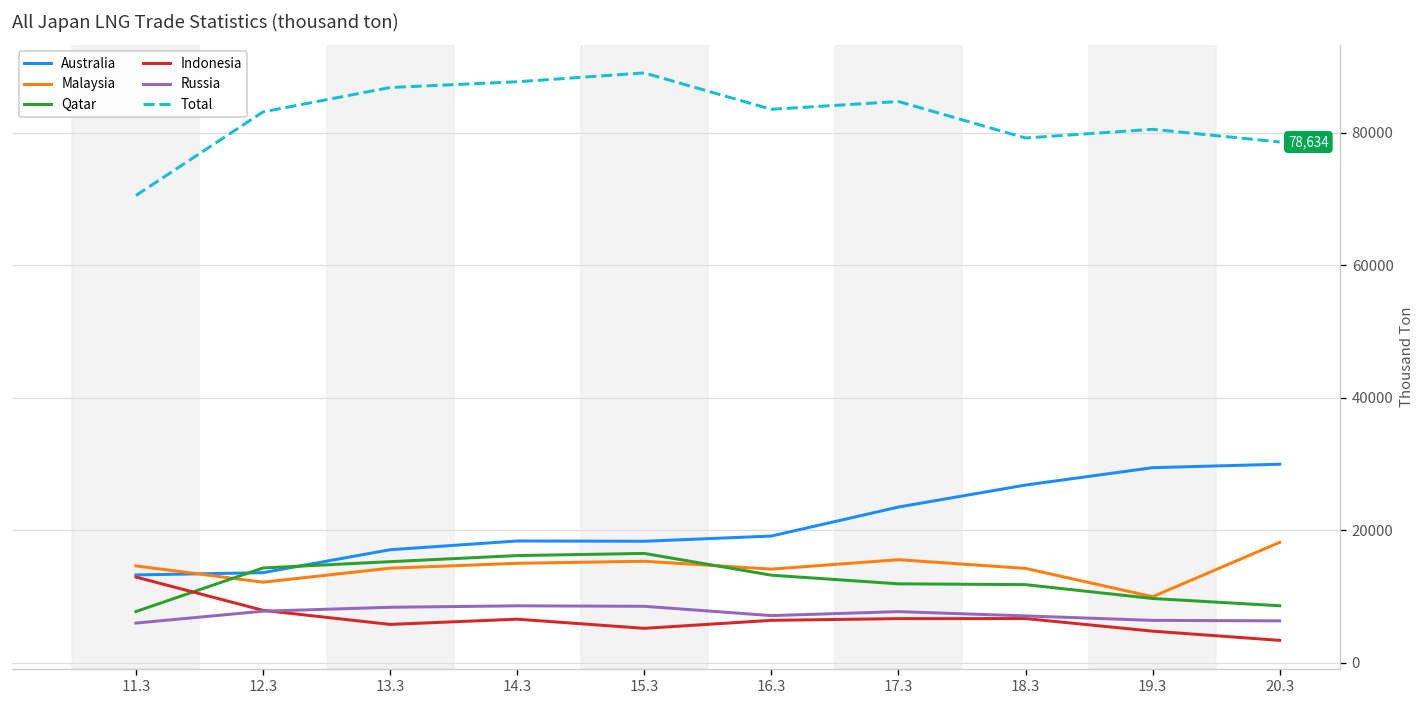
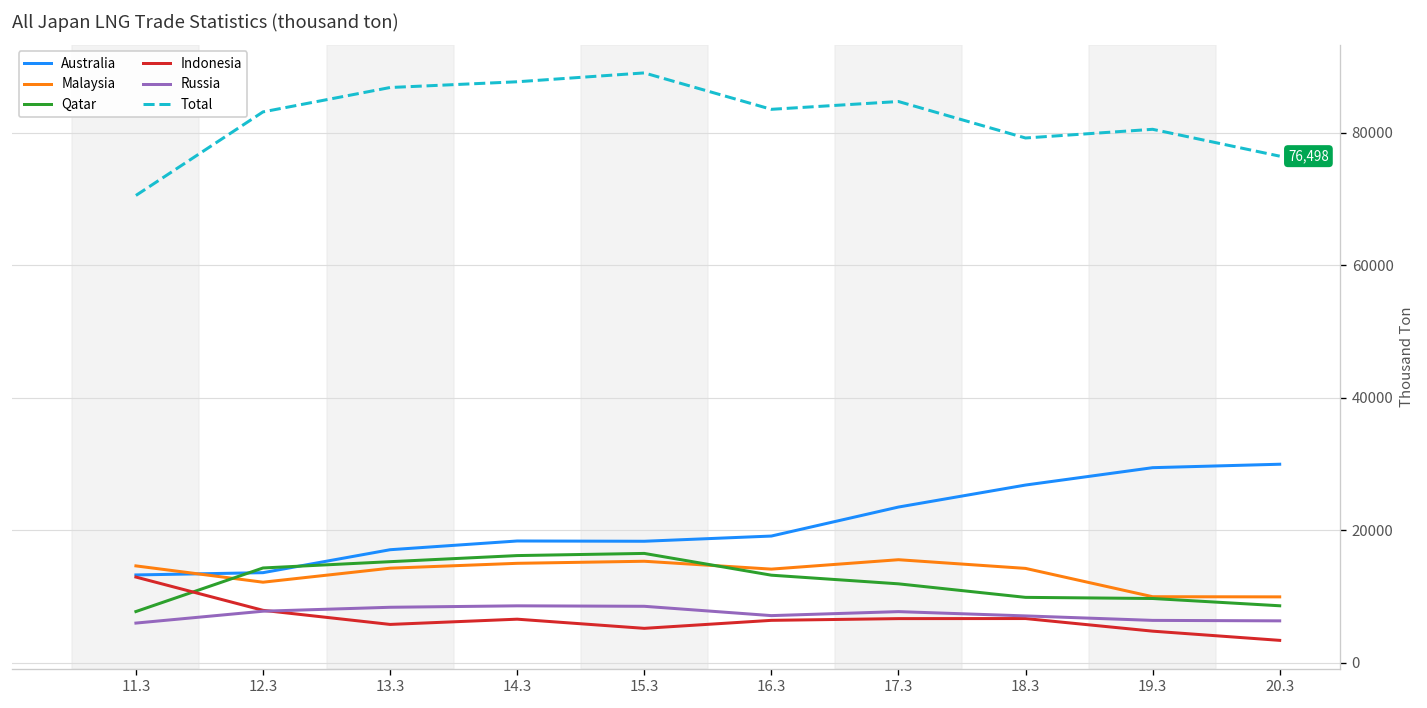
Qatar, 18.3: 12000 -> 10000
Malaysia, 20.3: 18000 -> 10000
Total, 20.3: 78,634 -> 76,498
